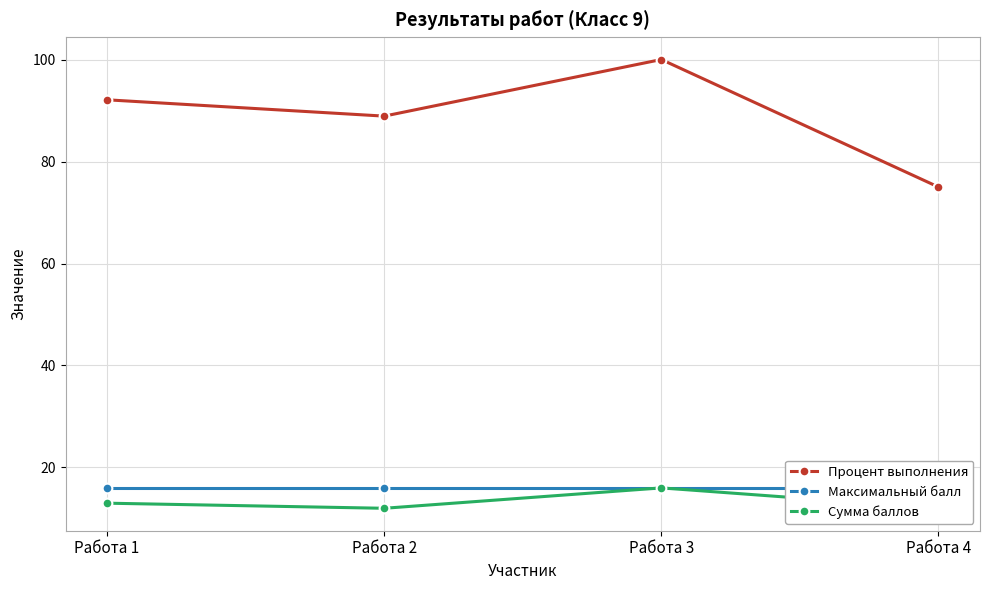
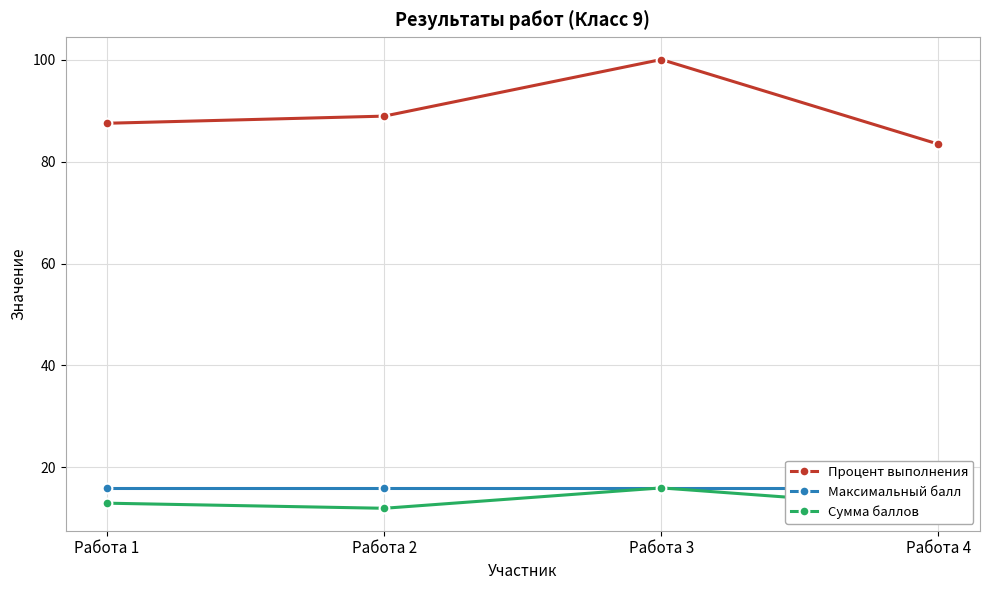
Процент выполнения, Работа 1: 92 -> 88
Процент выполнения, Работа 4: 75 -> 83
